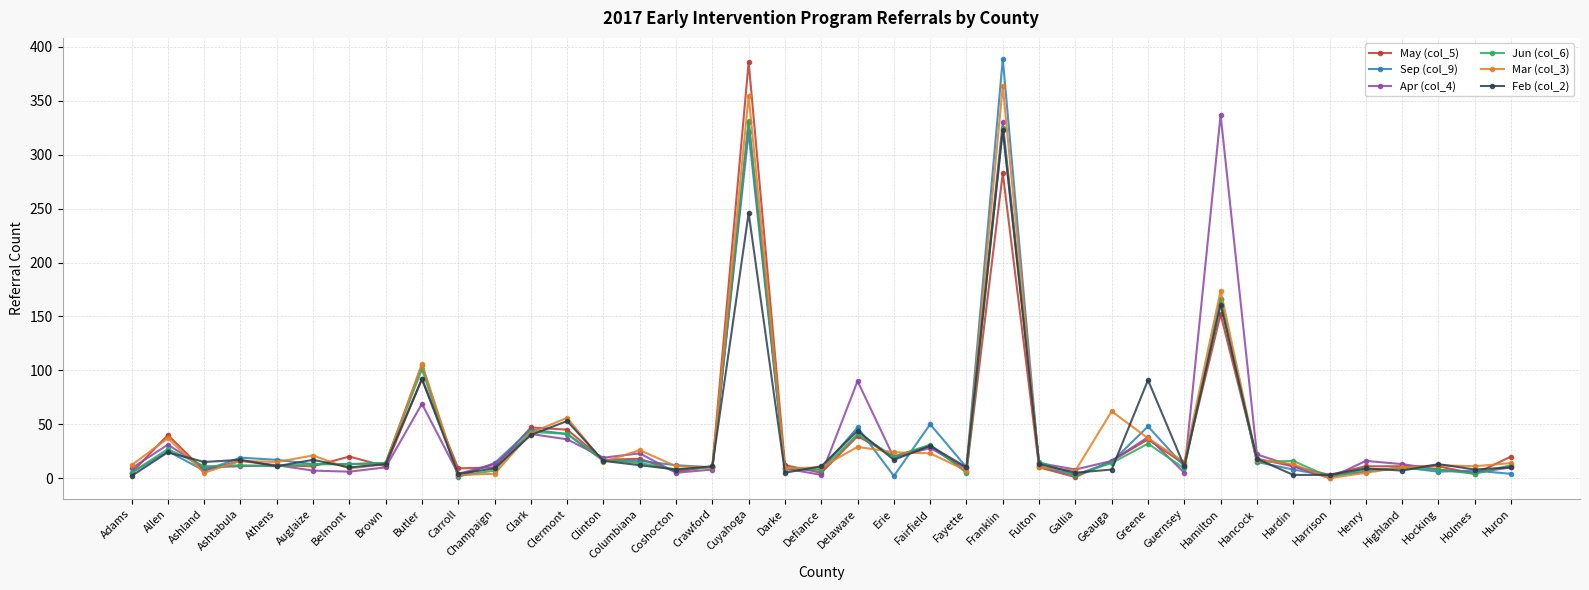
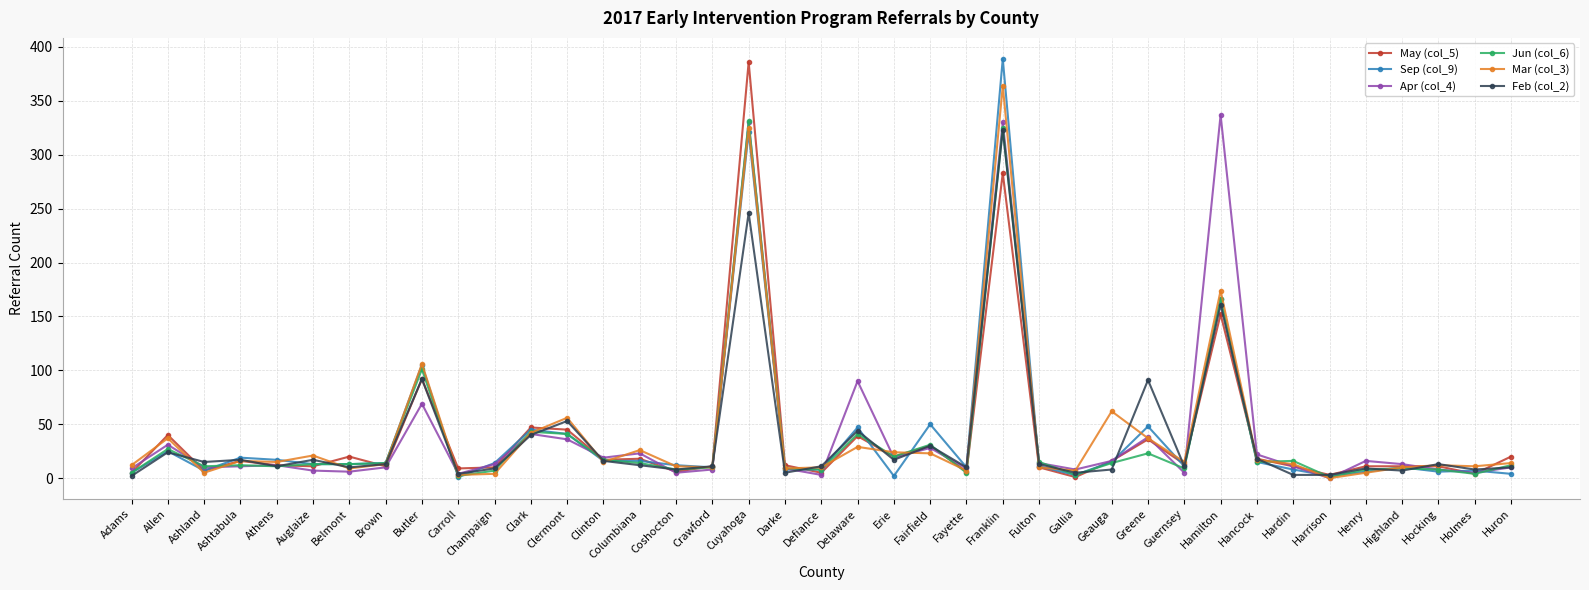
Mar (col_3), Cuyahoga: 355 -> 325
Jun (col_6), Greene: 32 -> 23
